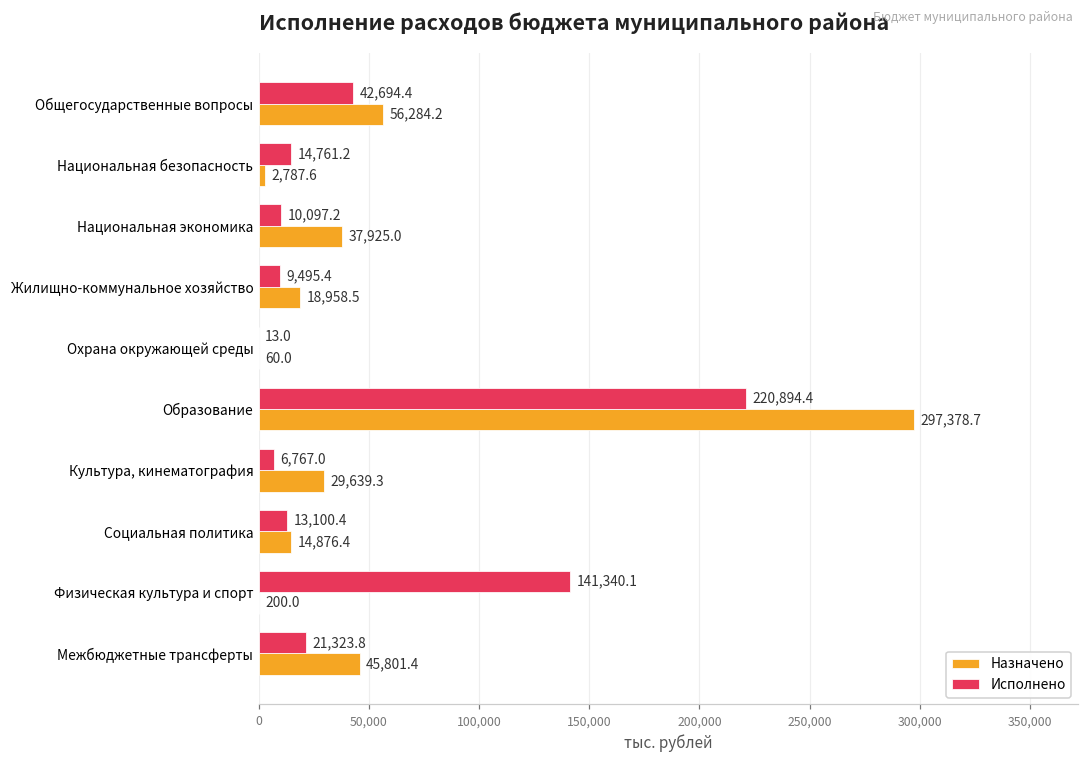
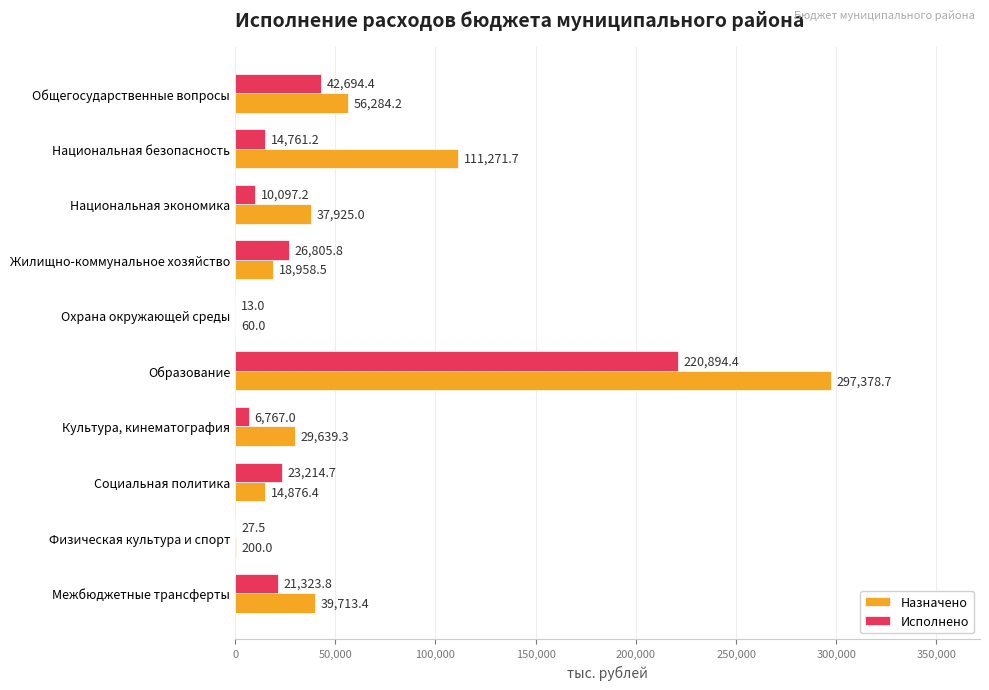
Назначено, Национальная безопасность: 2,787.6 -> 111,271.7
Исполнено, Жилищно-коммунальное хозяйство: 9,495.4 -> 26,805.8
Исполнено, Социальная политика: 13,100.4 -> 23,214.7
Исполнено, Физическая культура и спорт: 141,340.1 -> 27.5
Назначено, Межбюджетные трансферты: 45,801.4 -> 39,713.4
